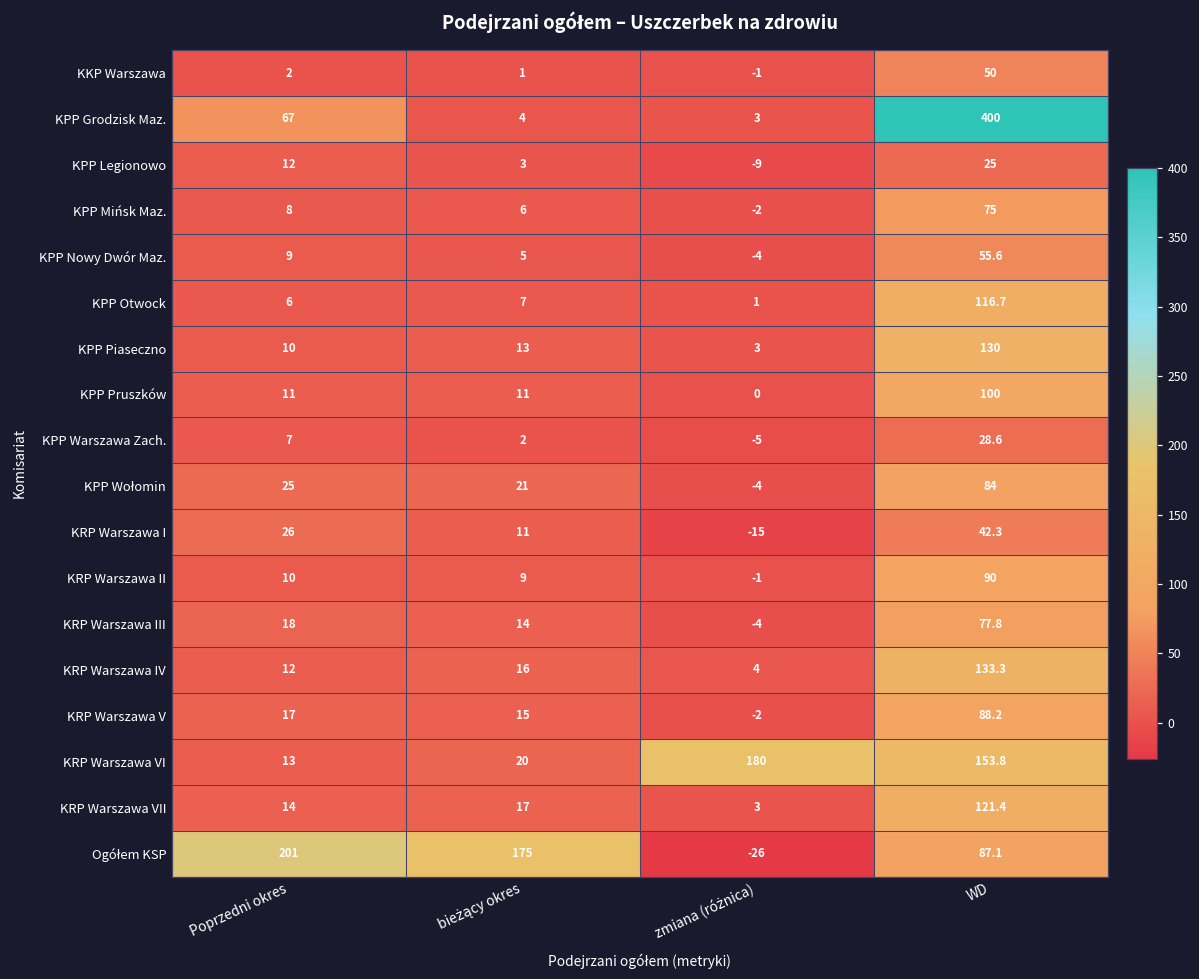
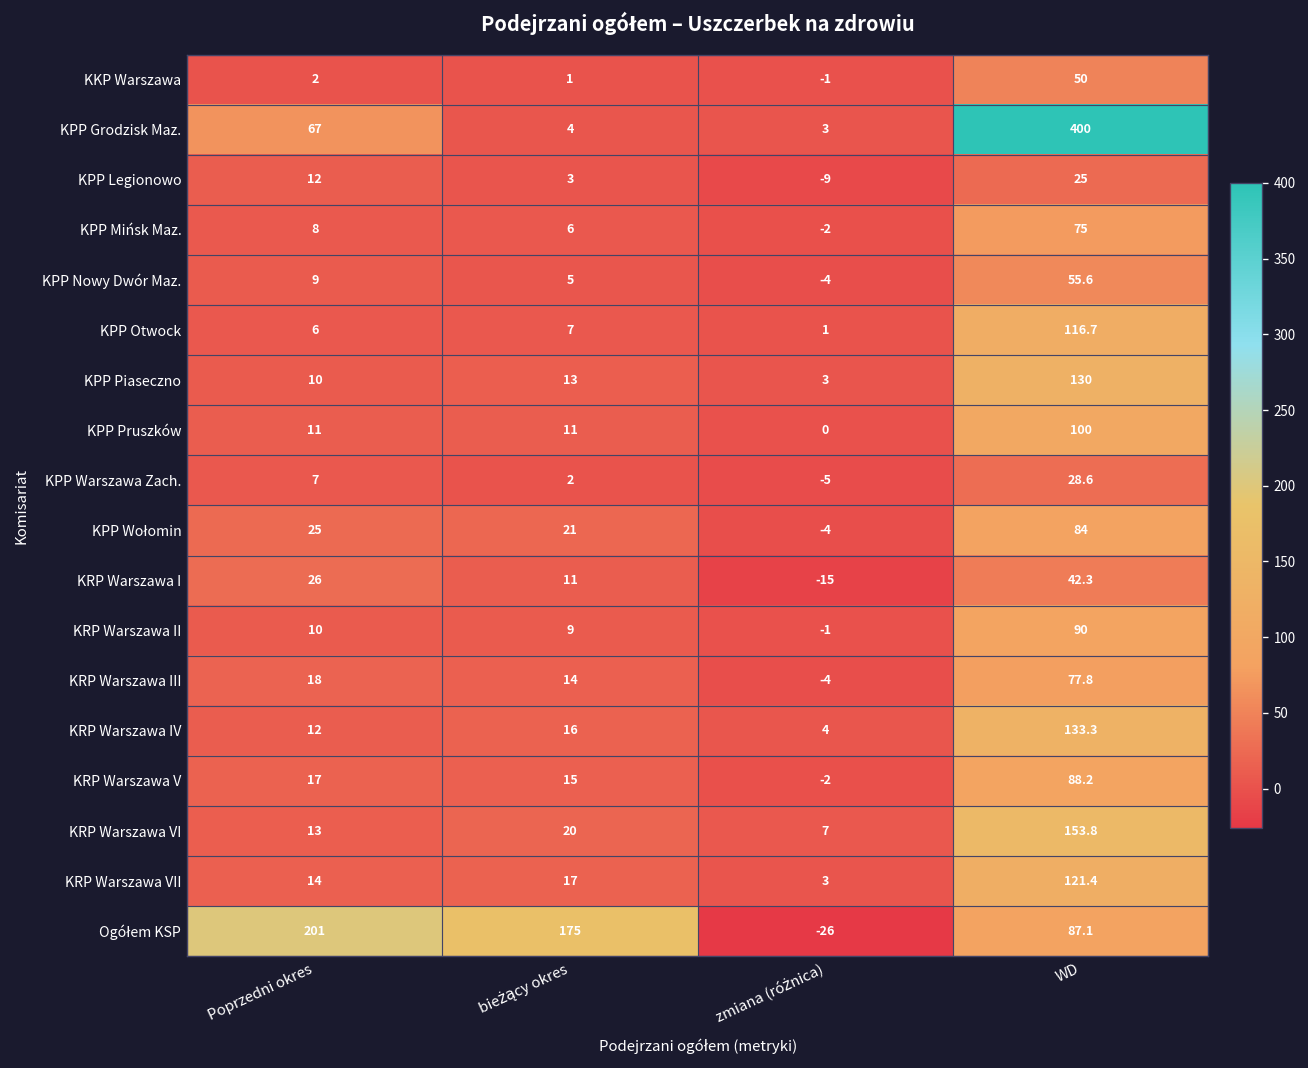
KRP Warszawa VI, zmiana (różnica): 180 -> 7
